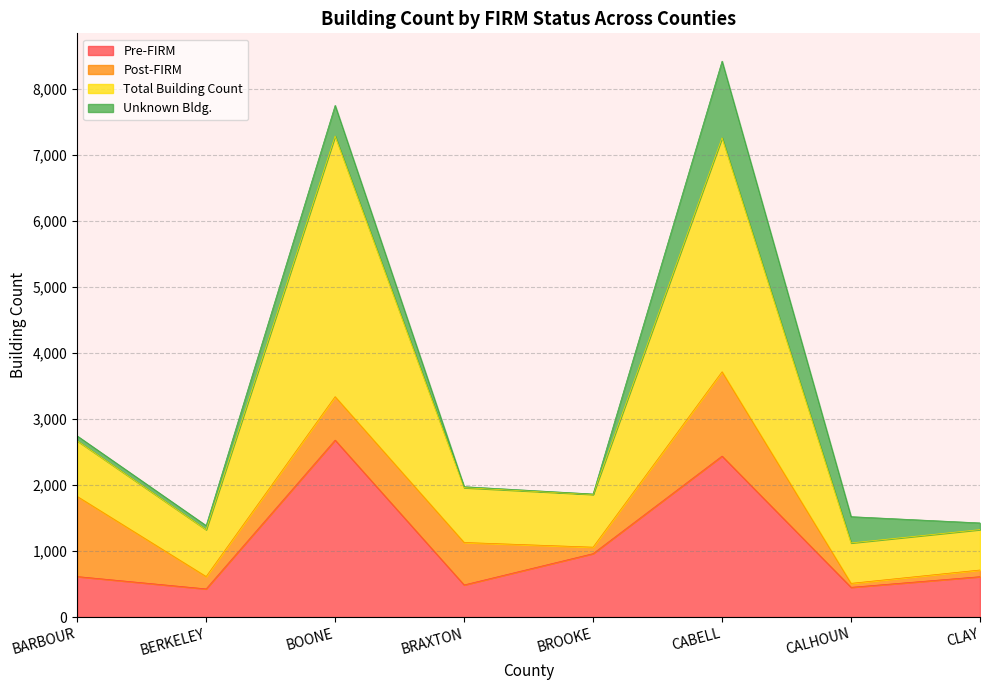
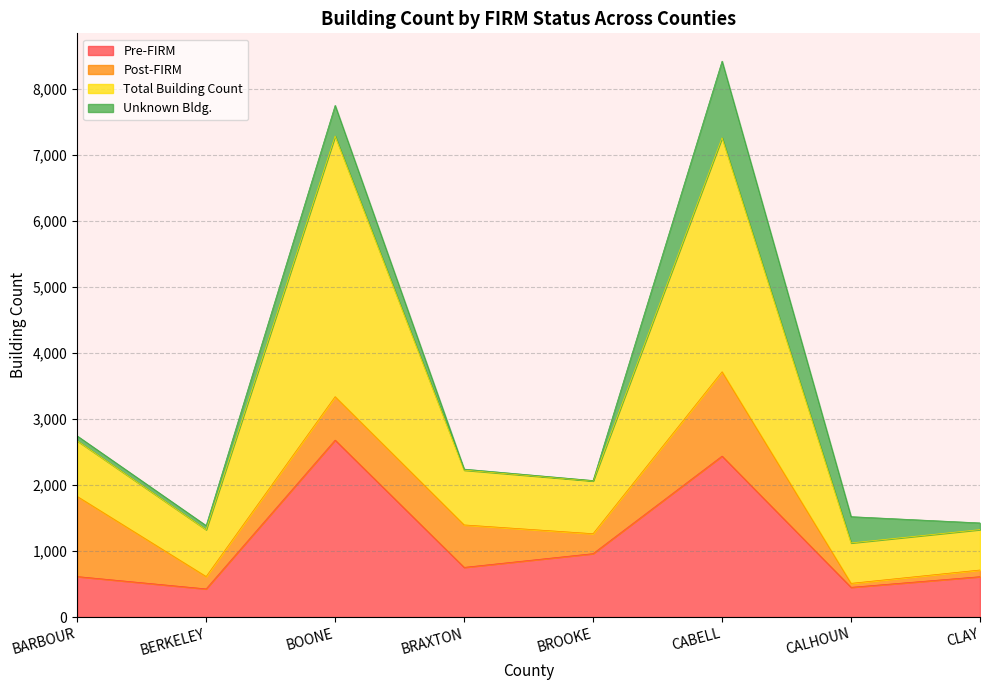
Pre-FIRM, BRAXTON: 500 -> 800
Post-FIRM, BROOKE: 100 -> 300
